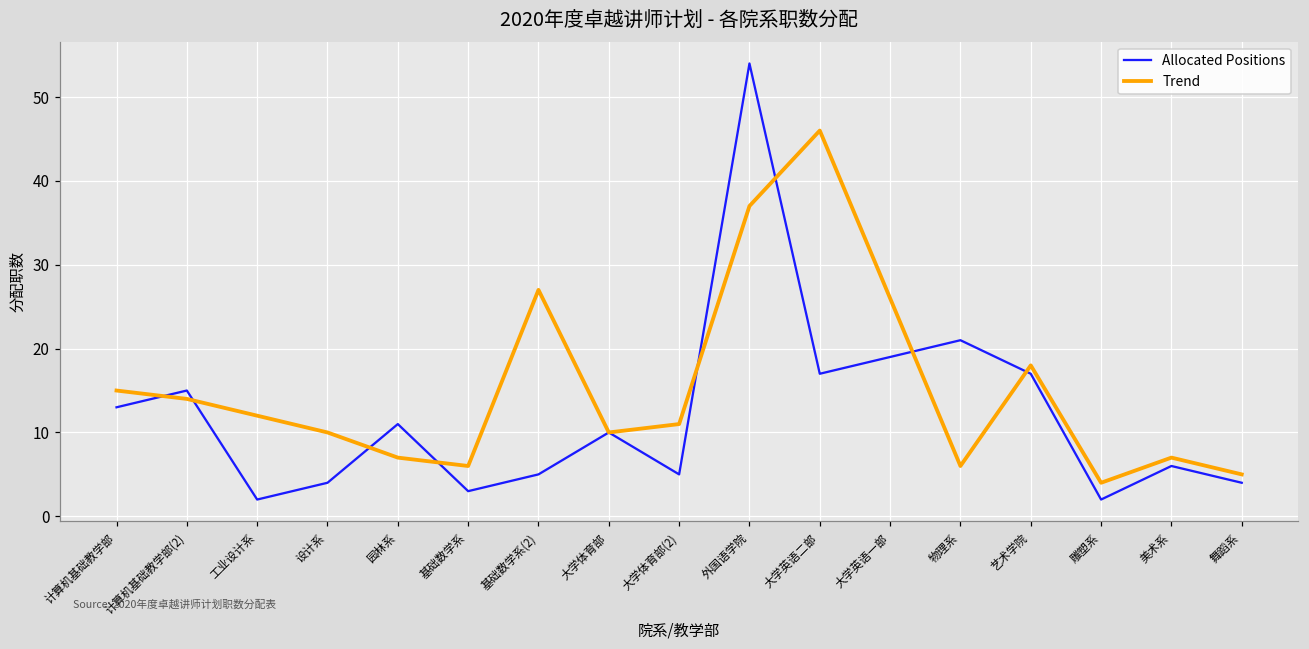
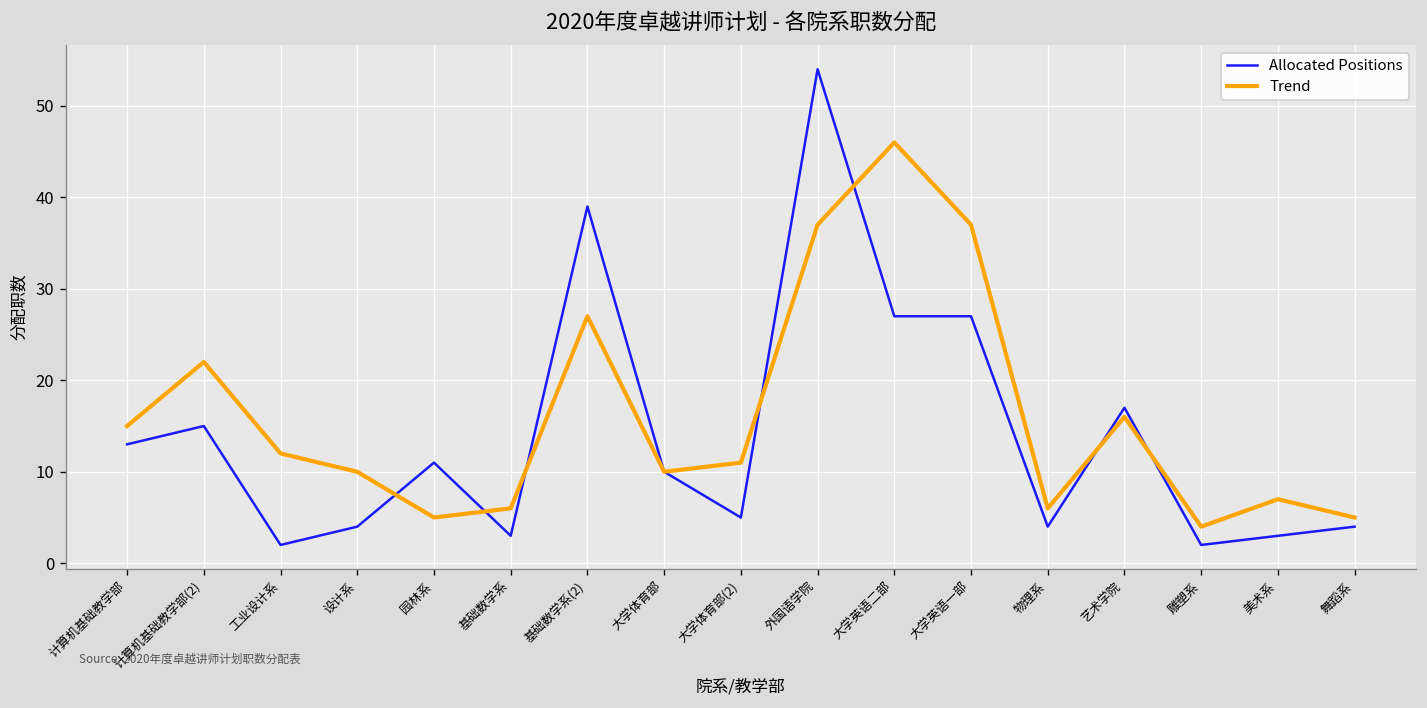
Trend, 计算机基础教学部(2): 14 -> 22
Trend, 园林系: 7 -> 5
Allocated Positions, 基础数学系(2): 5 -> 39
Allocated Positions, 大学英语二部: 17 -> 27
Allocated Positions, 大学英语一部: 19 -> 27
Trend, 大学英语一部: 26 -> 37
Allocated Positions, 物理系: 21 -> 4
Trend, 艺术学院: 18 -> 16
Allocated Positions, 美术系: 6 -> 3
